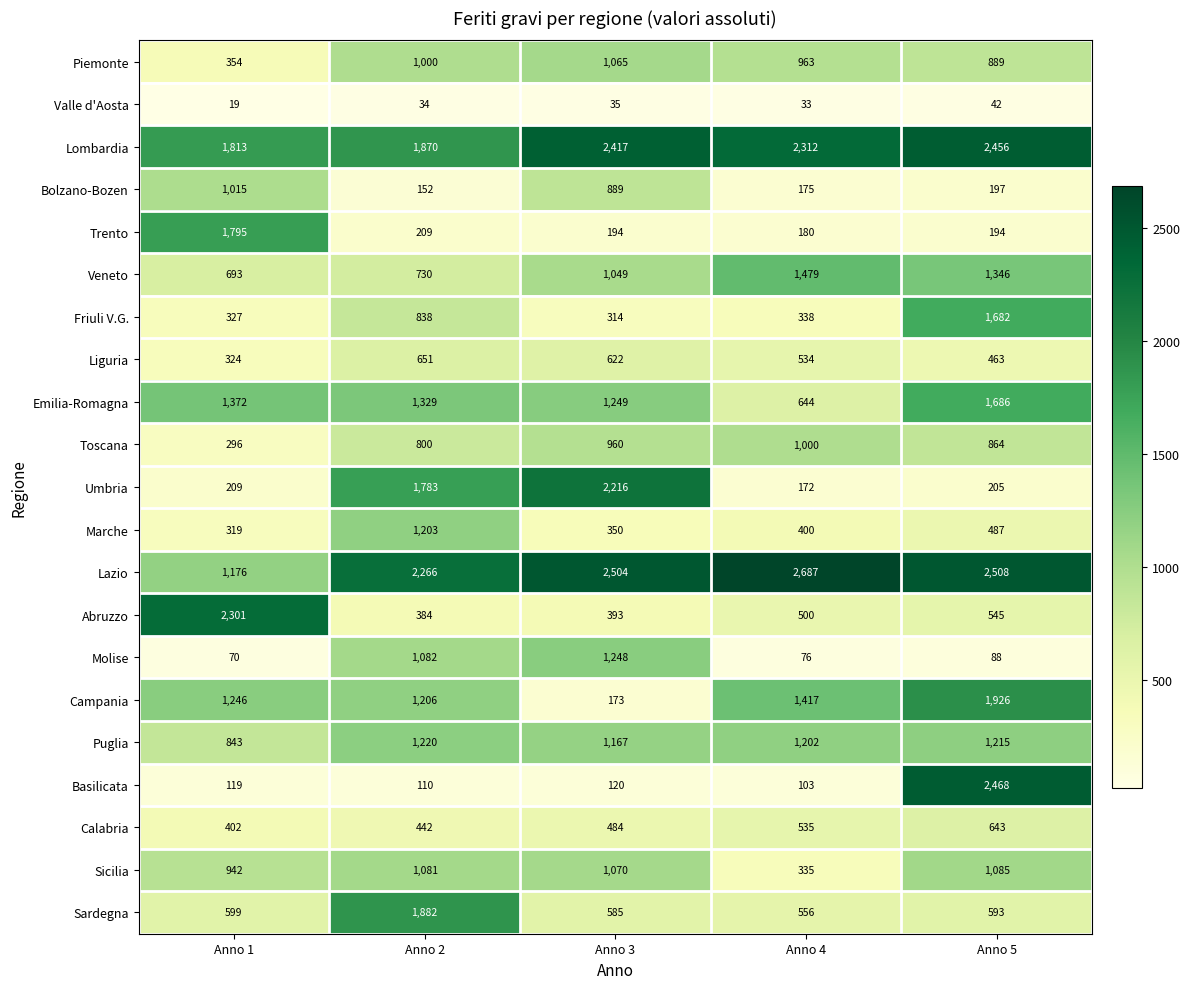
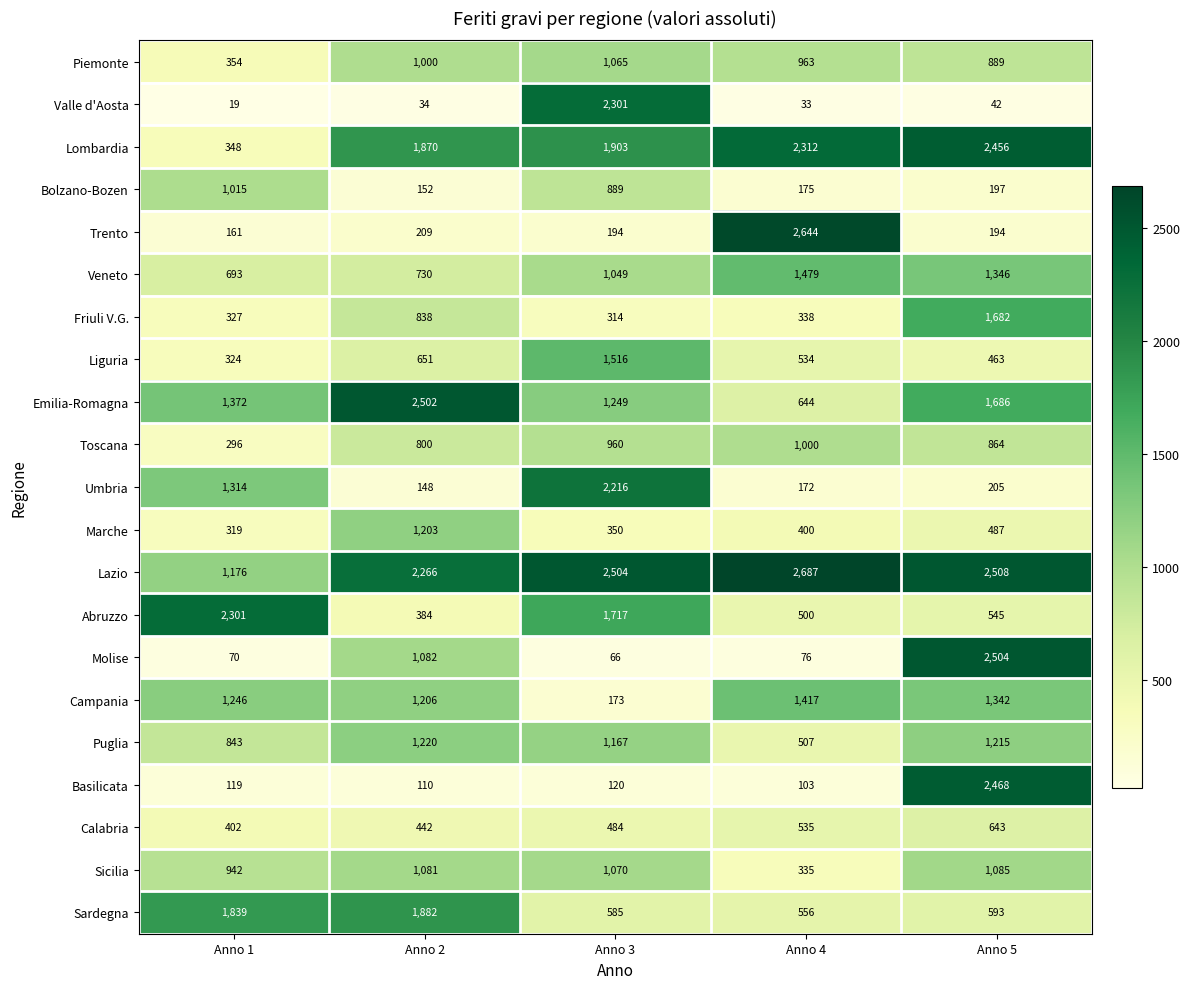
Valle d'Aosta, Anno 3: 35 -> 2,301
Lombardia, Anno 1: 1,813 -> 348
Lombardia, Anno 3: 2,417 -> 1,903
Trento, Anno 1: 1,795 -> 161
Trento, Anno 4: 180 -> 2,644
Liguria, Anno 3: 622 -> 1,516
Emilia-Romagna, Anno 2: 1,329 -> 2,502
Umbria, Anno 1: 209 -> 1,314
Umbria, Anno 2: 1,783 -> 148
Abruzzo, Anno 3: 393 -> 1,717
Molise, Anno 3: 1,248 -> 66
Molise, Anno 5: 88 -> 2,504
Campania, Anno 5: 1,926 -> 1,342
Puglia, Anno 4: 1,202 -> 507
Sardegna, Anno 1: 599 -> 1,839
